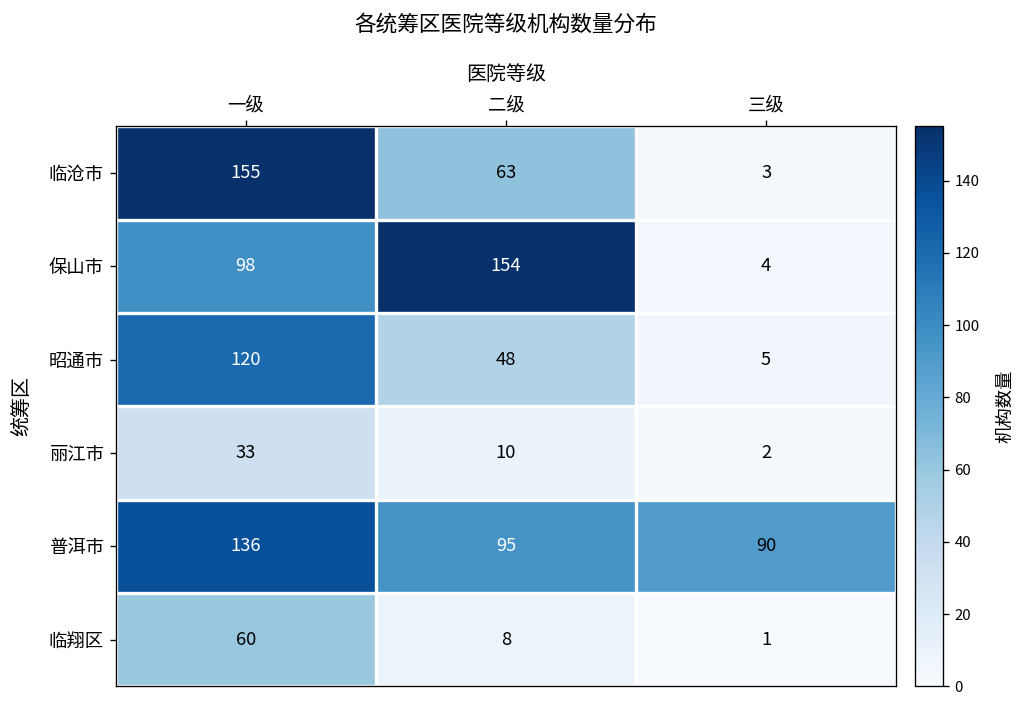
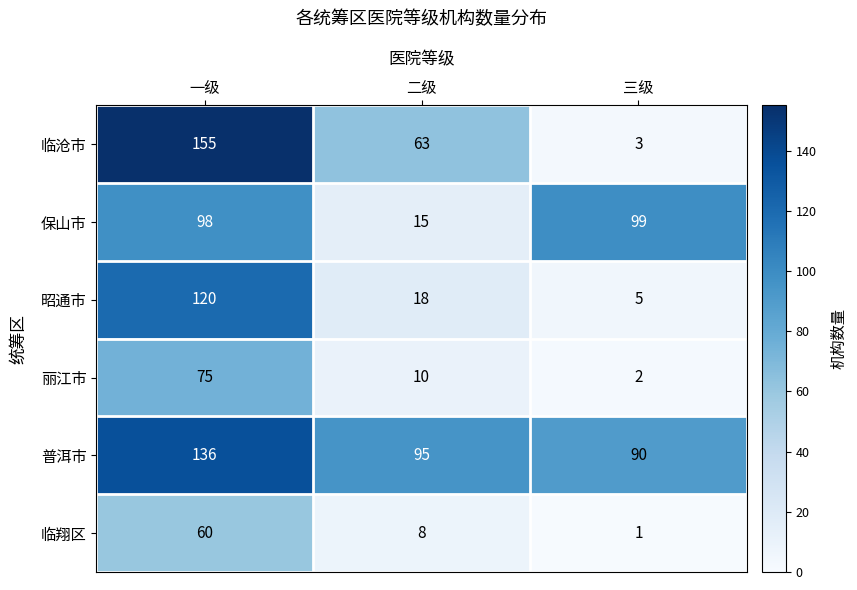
保山市, 二级: 154 -> 15
保山市, 三级: 4 -> 99
昭通市, 二级: 48 -> 18
丽江市, 一级: 33 -> 75
